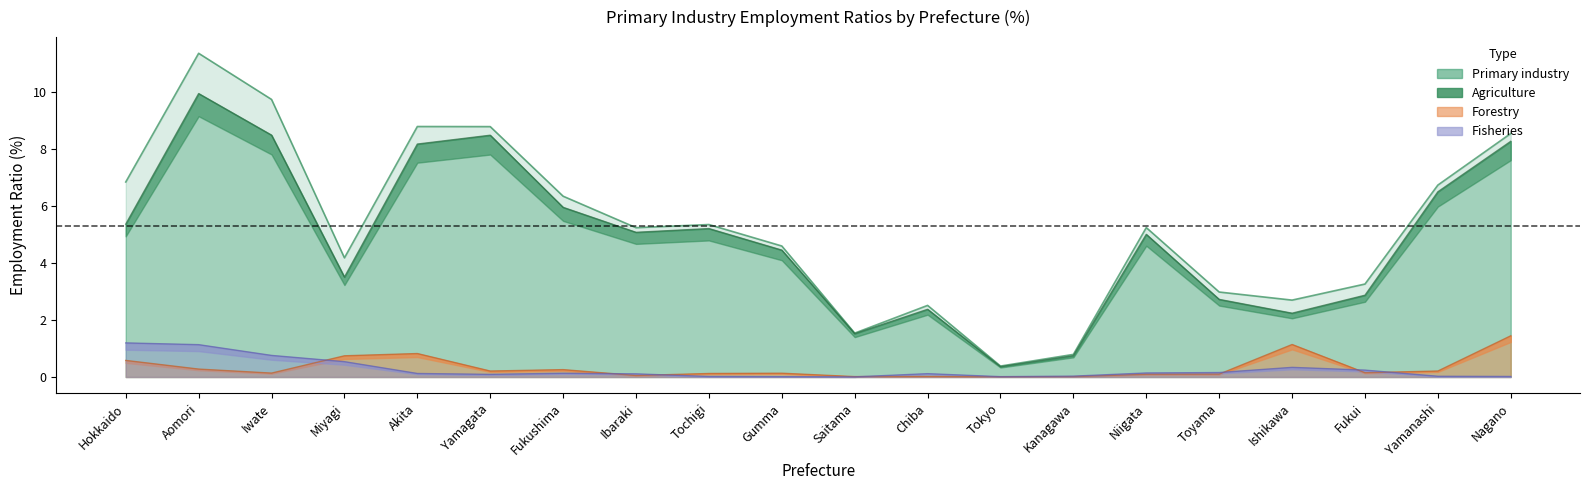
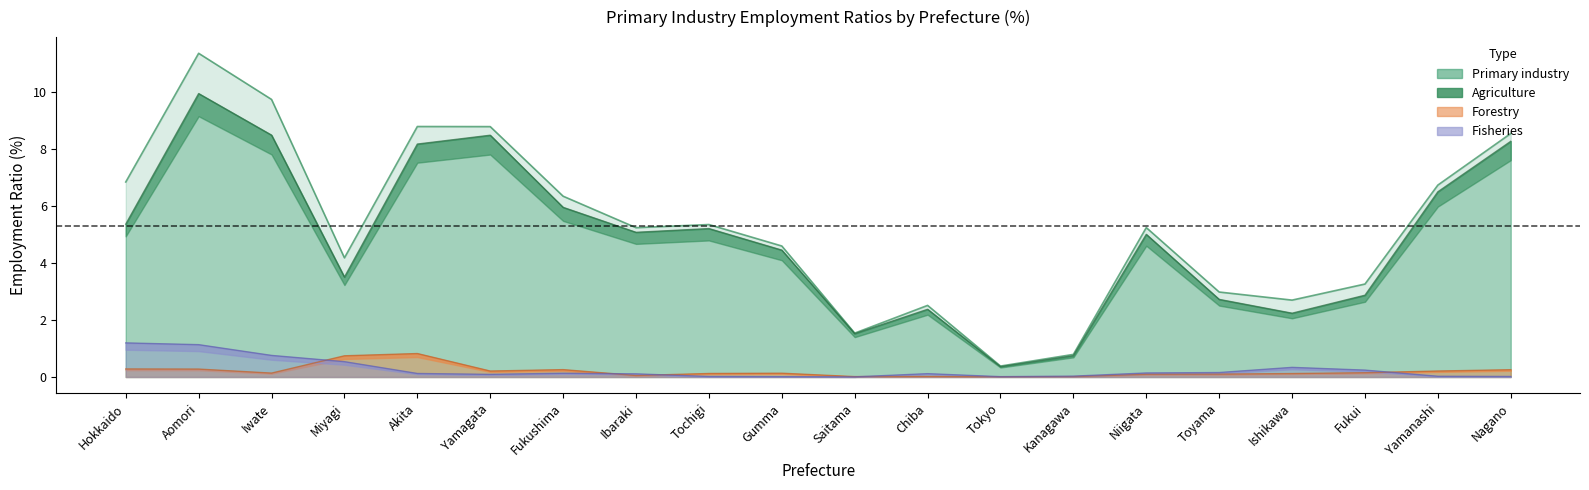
Forestry, Hokkaido: 0.6 -> 0.3
Forestry, Ishikawa: 1.1 -> 0.1
Forestry, Nagano: 1.4 -> 0.3
